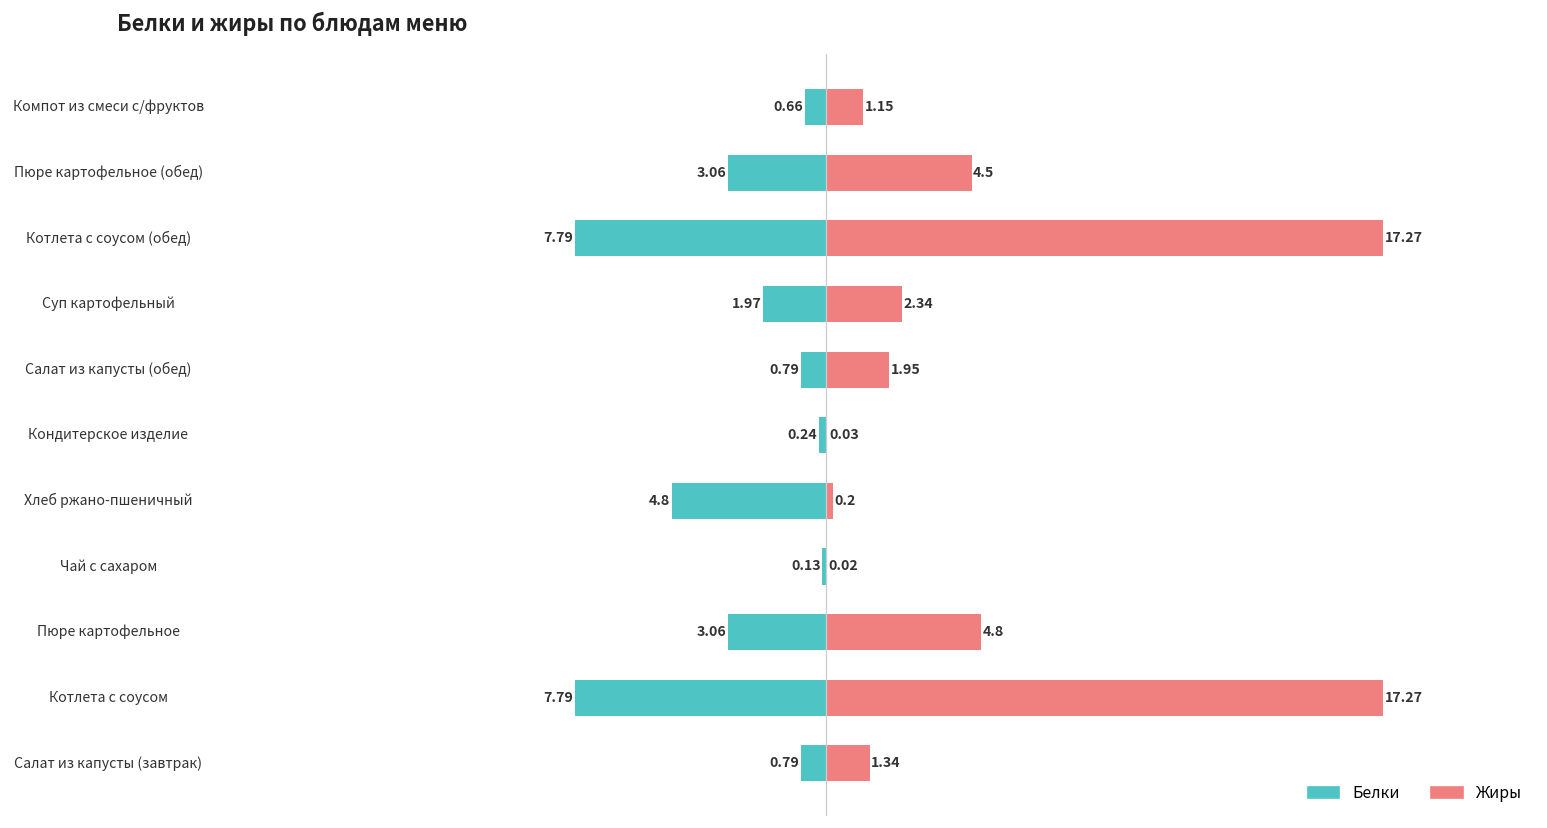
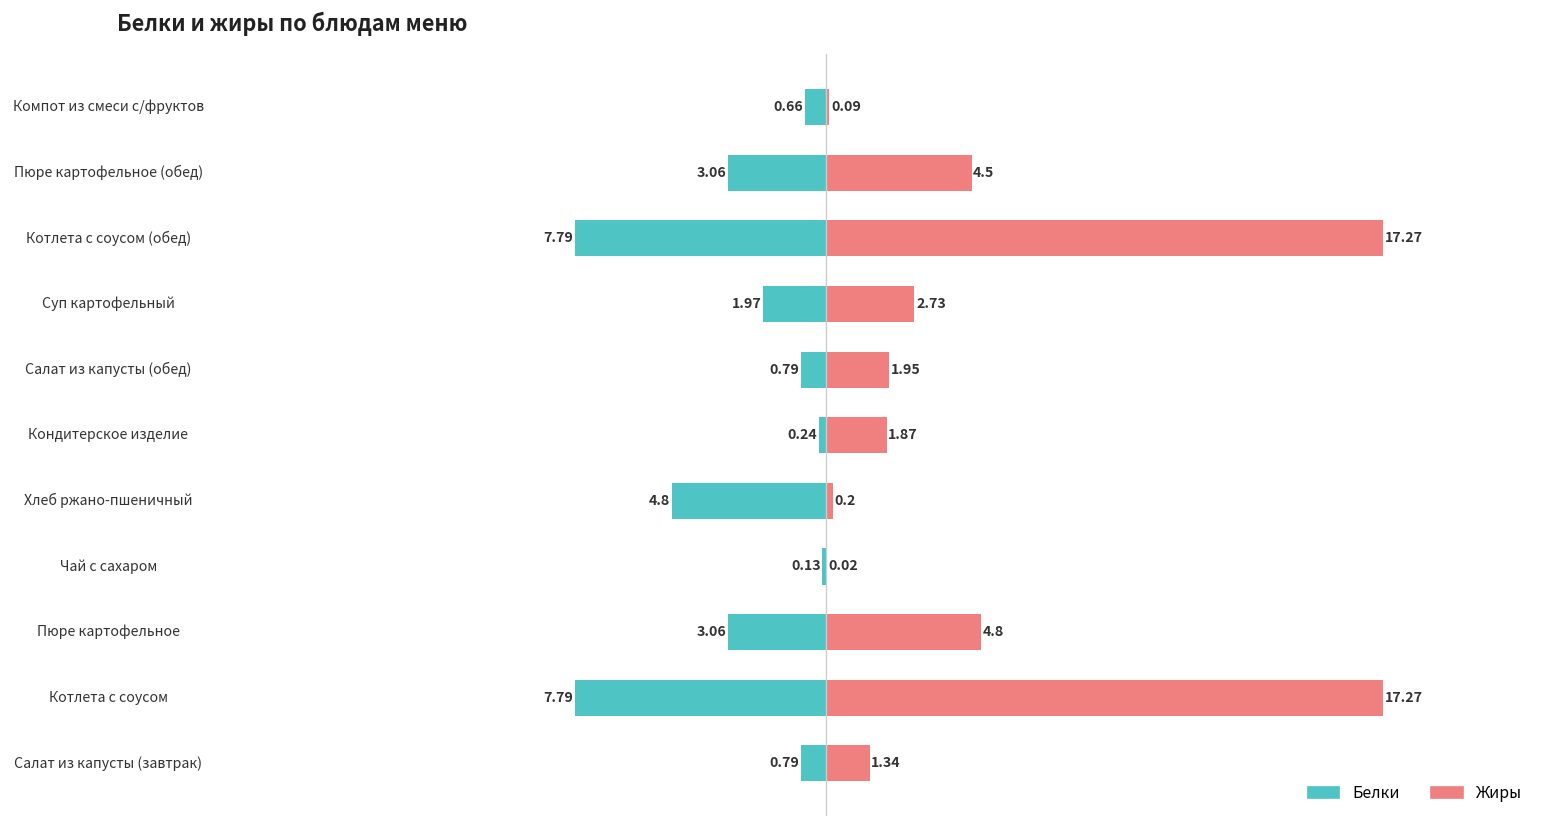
Жиры, Компот из смеси с/фруктов: 1.15 -> 0.09
Жиры, Суп картофельный: 2.34 -> 2.73
Жиры, Кондитерское изделие: 0.03 -> 1.87
